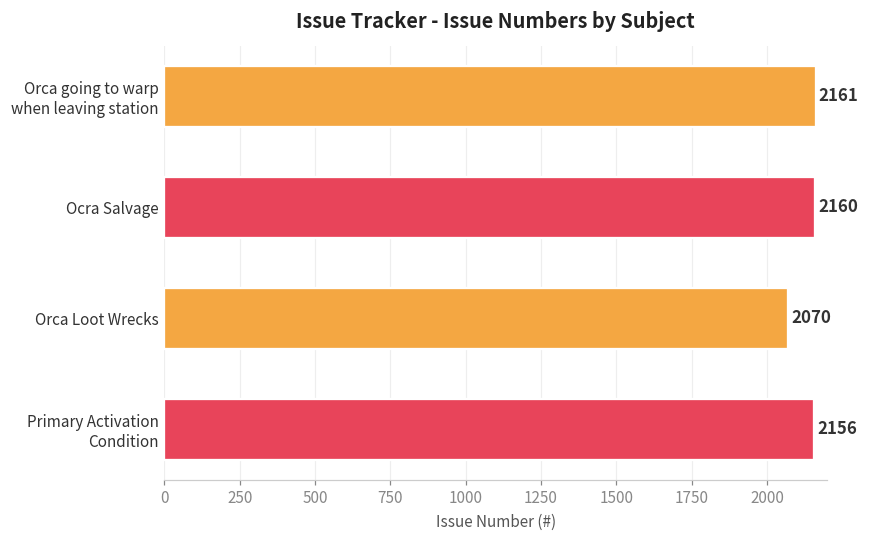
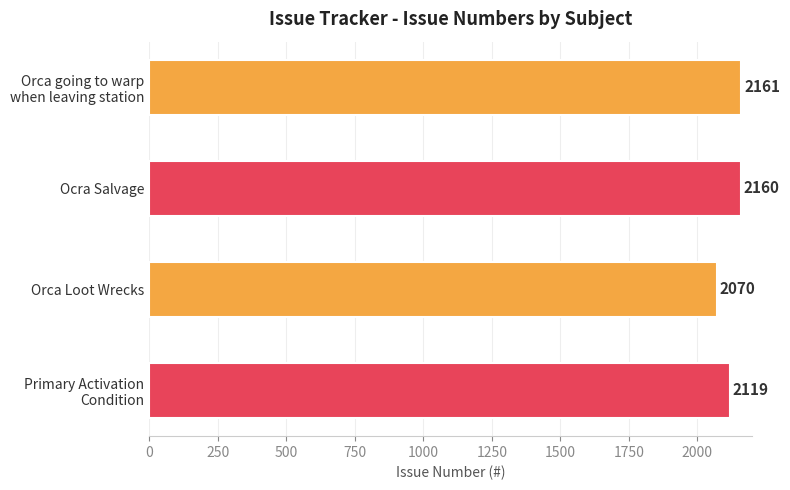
Primary Activation Condition: 2156 -> 2119
